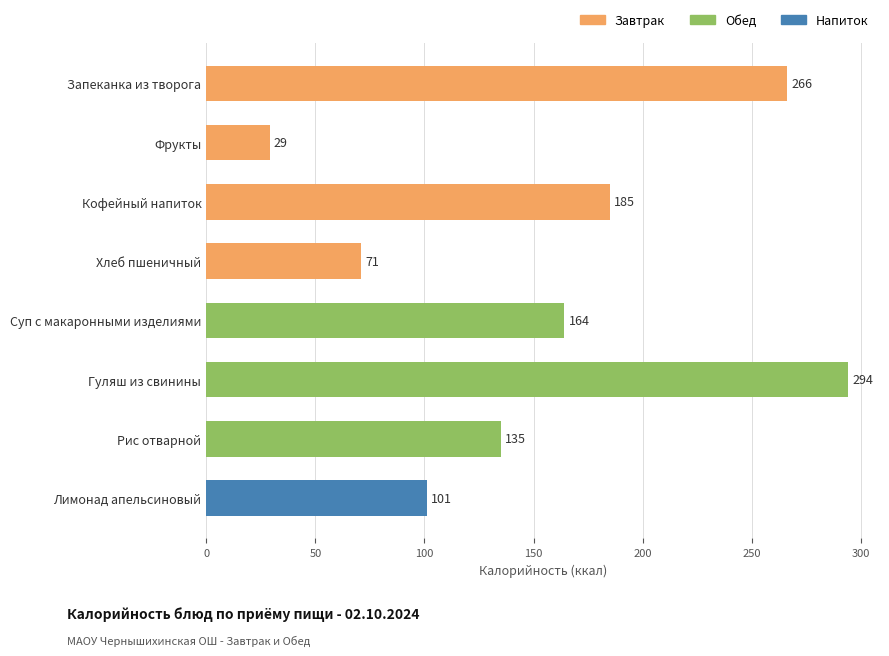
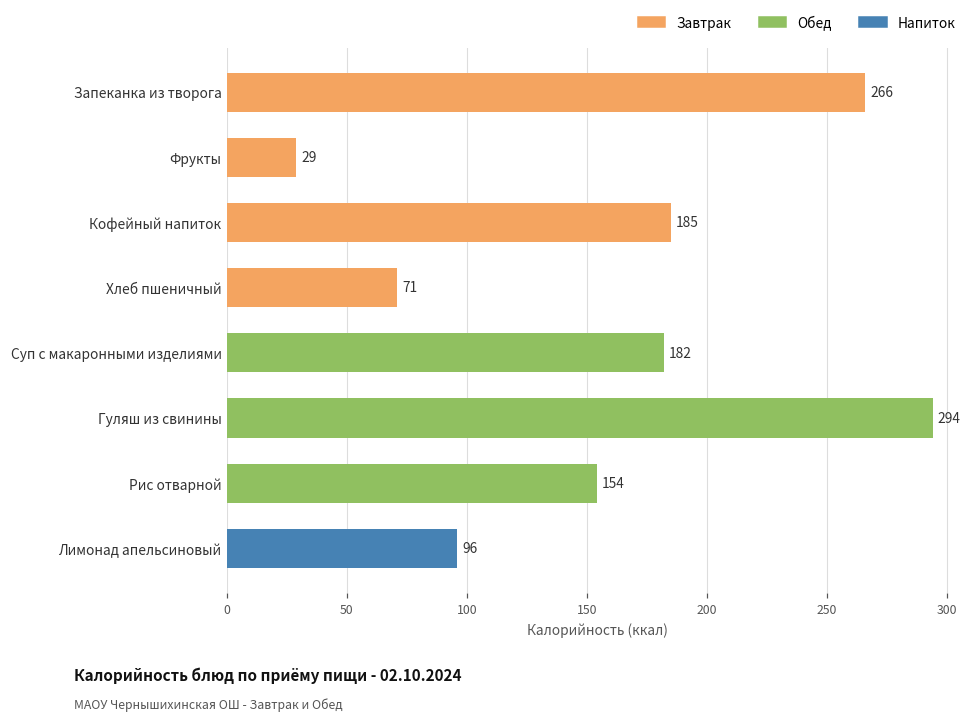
Суп с макаронными изделиями: 164 -> 182
Рис отварной: 135 -> 154
Лимонад апельсиновый: 101 -> 96
